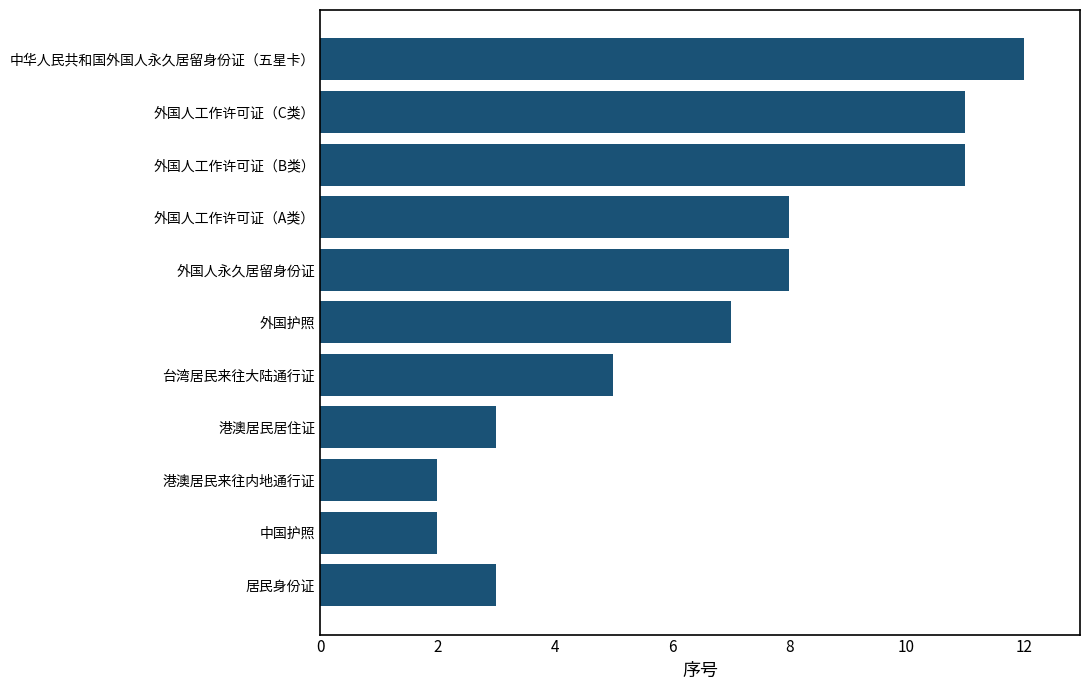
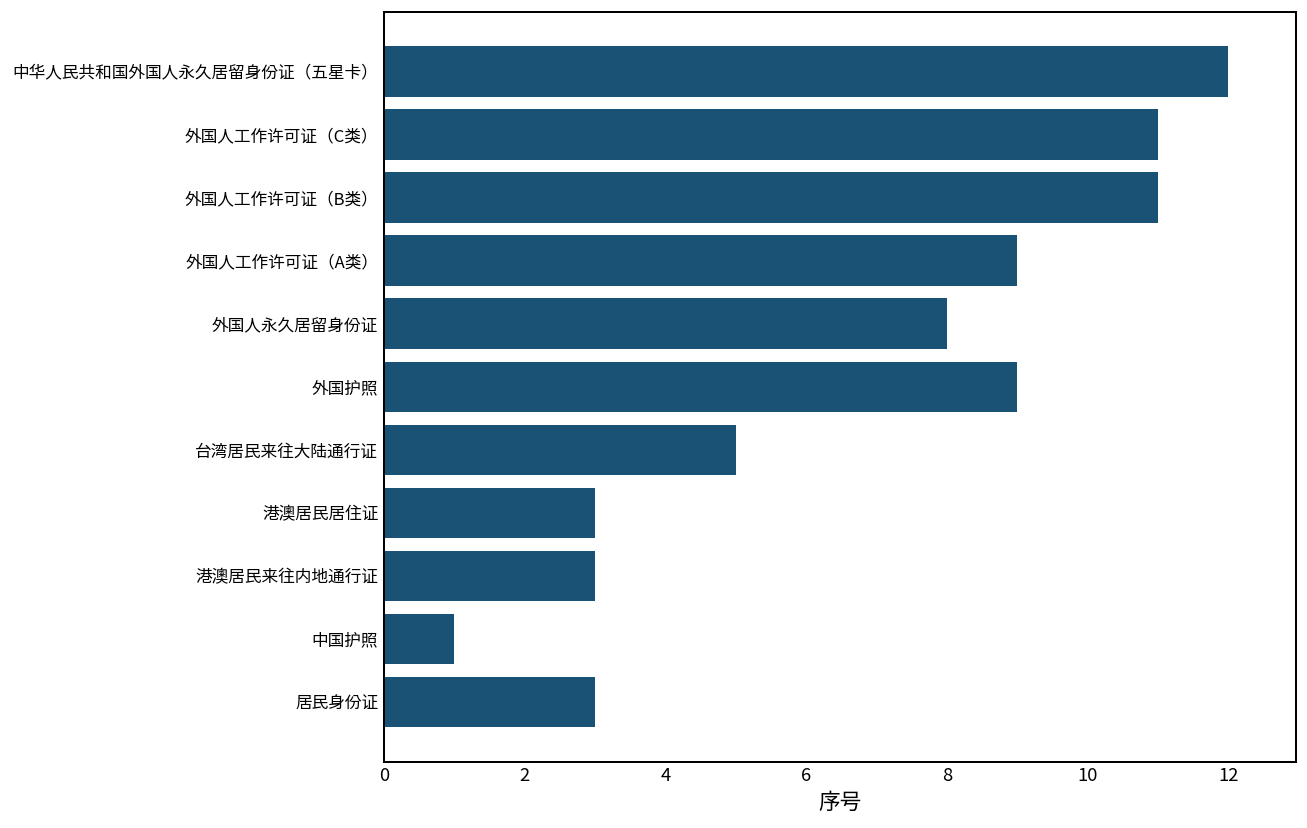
外国人工作许可证（A类）: 8 -> 9
外国护照: 7 -> 9
港澳居民来往内地通行证: 2 -> 3
中国护照: 2 -> 1
